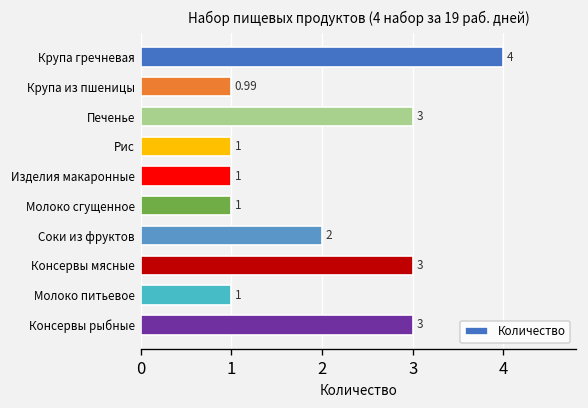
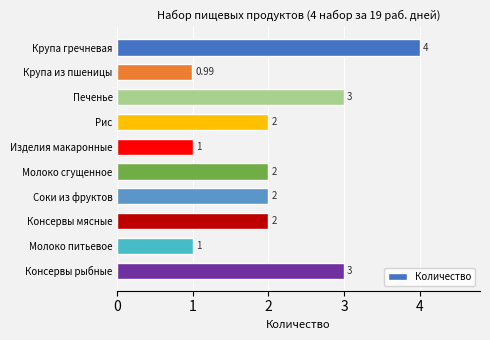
Рис: 1 -> 2
Молоко сгущенное: 1 -> 2
Консервы мясные: 3 -> 2
